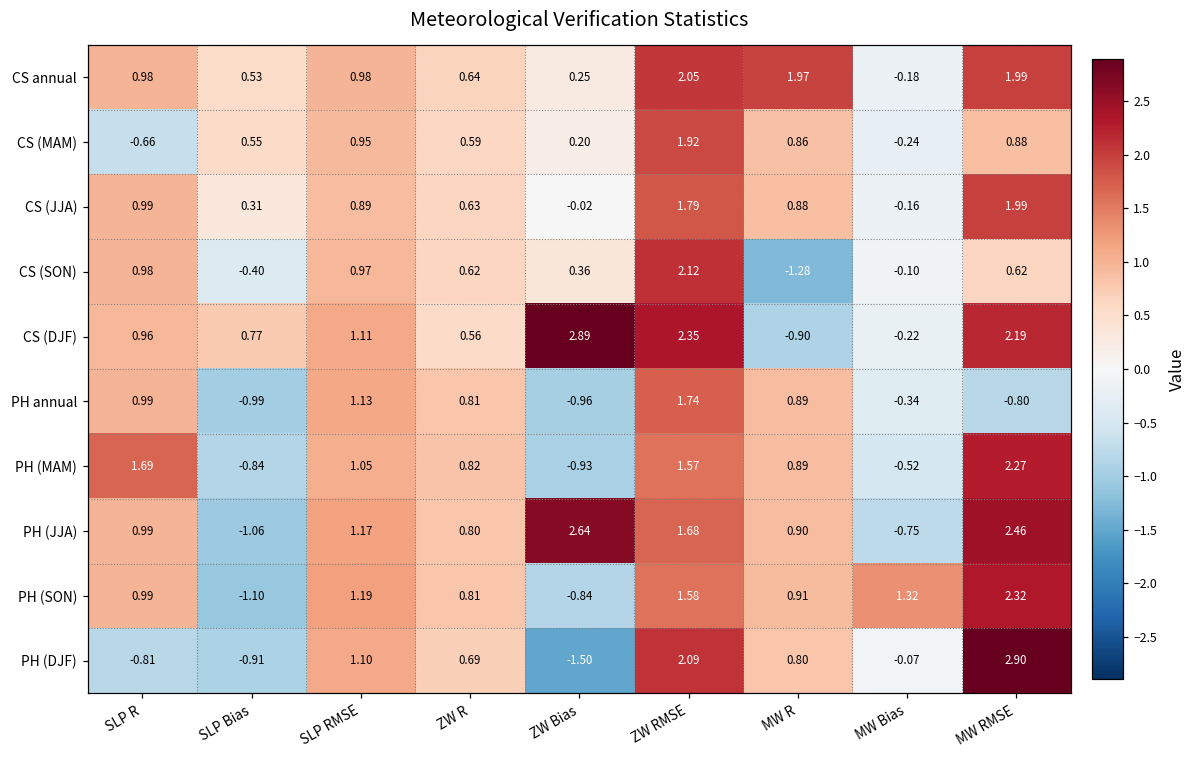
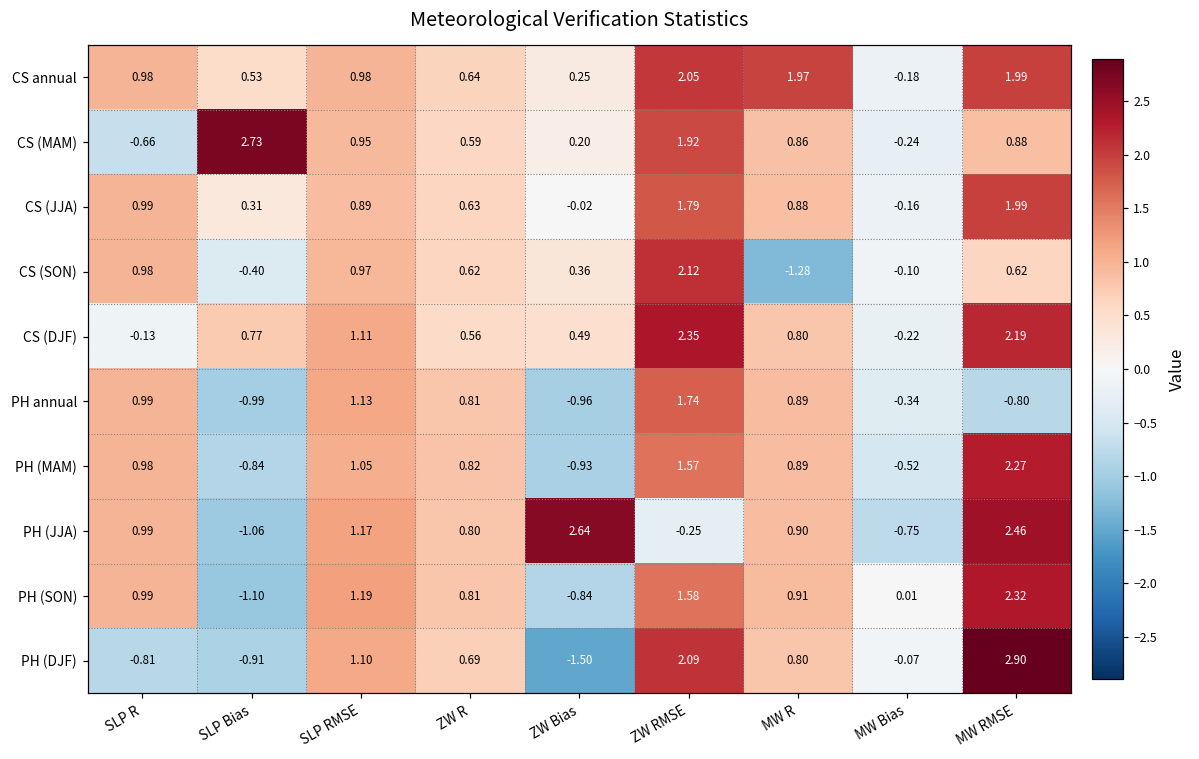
CS (MAM), SLP Bias: 0.55 -> 2.73
CS (DJF), SLP R: 0.96 -> -0.13
CS (DJF), ZW Bias: 2.89 -> 0.49
CS (DJF), MW R: -0.90 -> 0.80
PH (MAM), SLP R: 1.69 -> 0.98
PH (JJA), ZW RMSE: 1.68 -> -0.25
PH (SON), MW Bias: 1.32 -> 0.01
